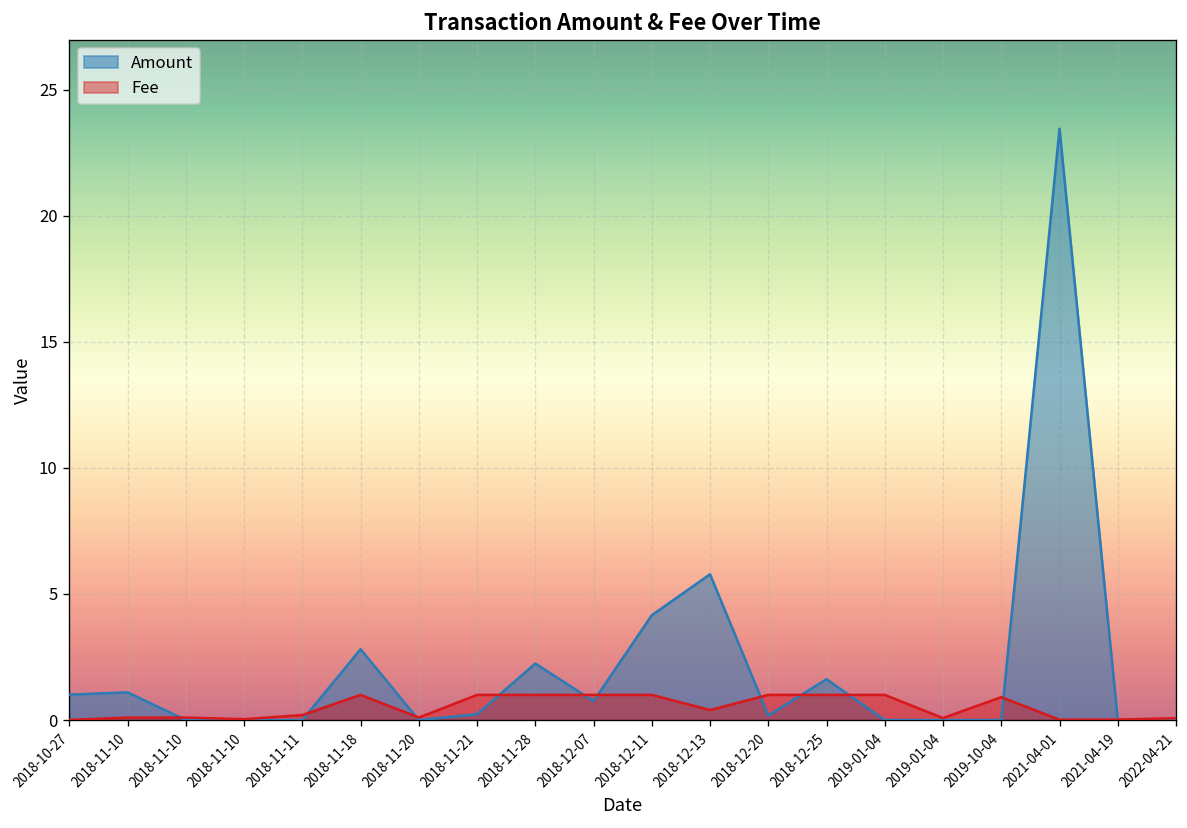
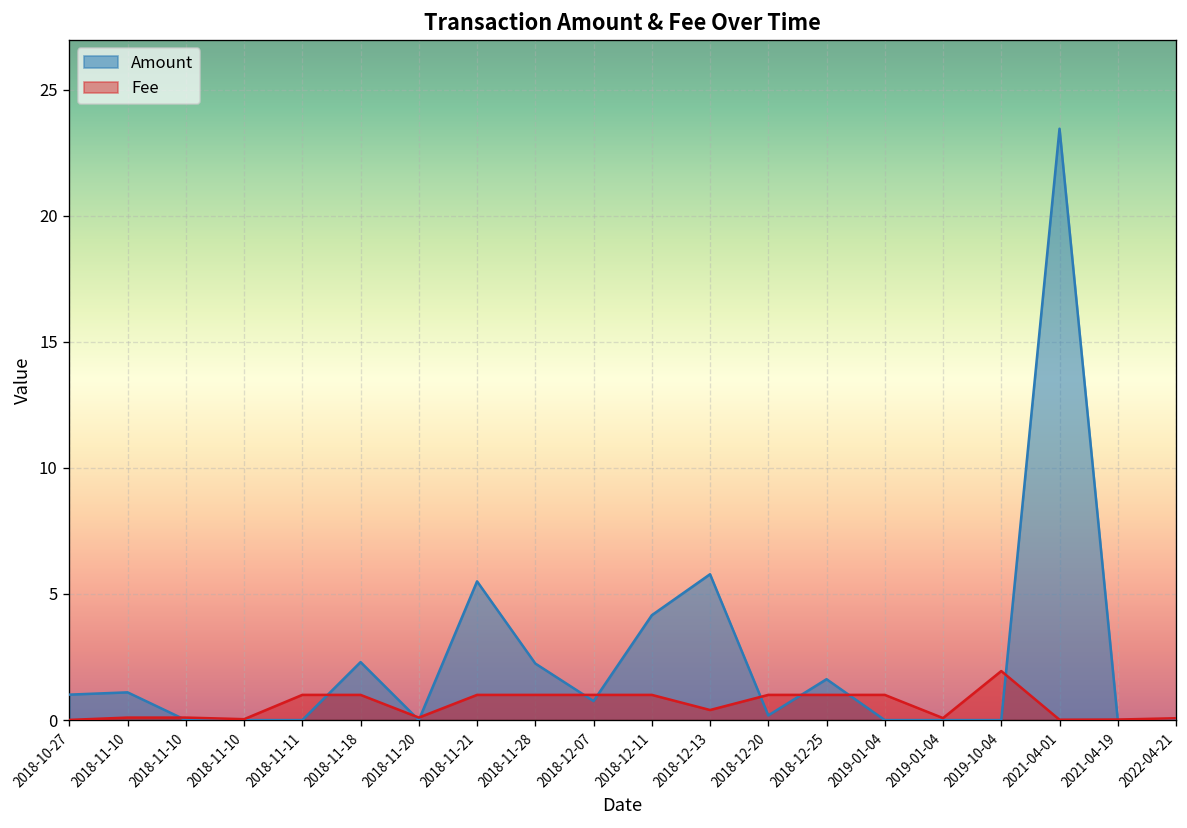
Fee, 2018-11-11: 0.2 -> 1.0
Amount, 2018-11-18: 2.8 -> 2.3
Amount, 2018-11-21: 0.2 -> 5.5
Fee, 2019-10-04: 0.9 -> 1.9
